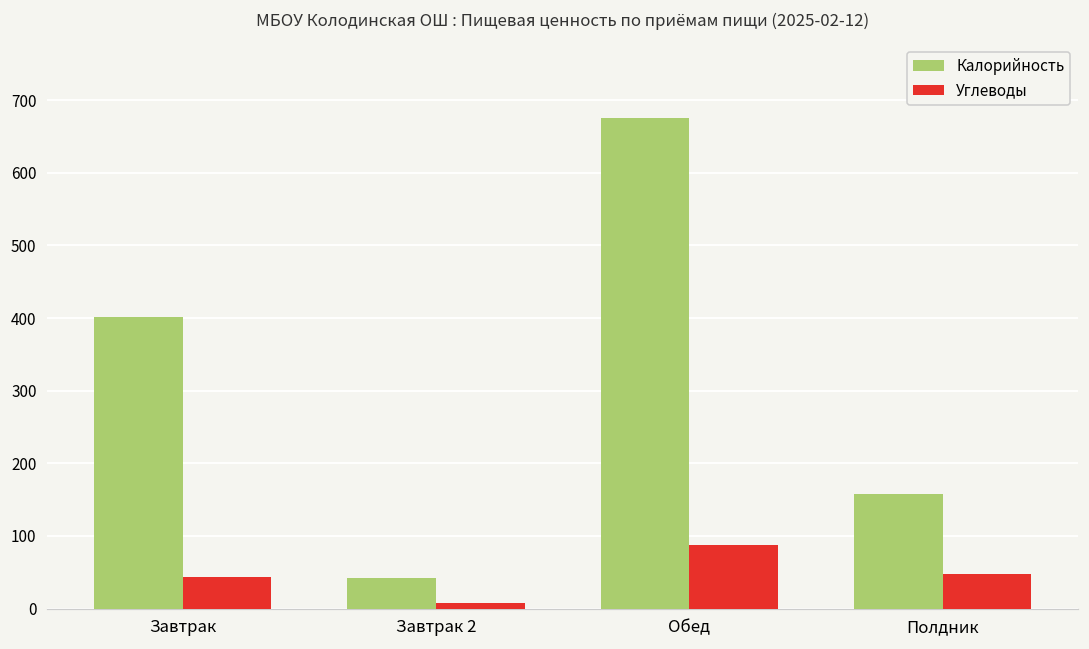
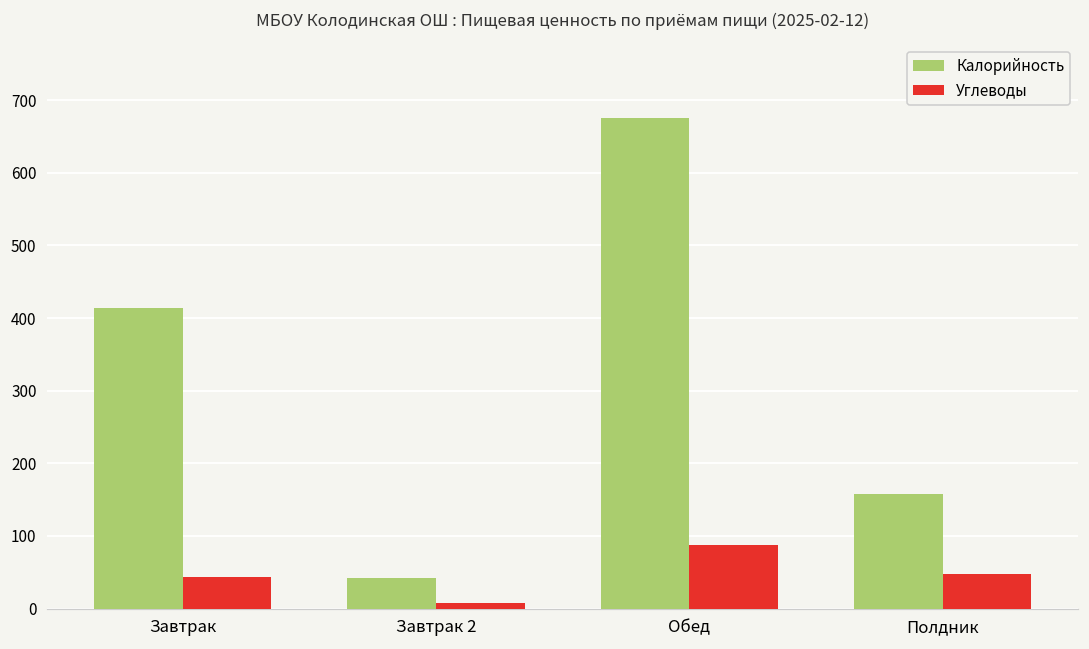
Калорийность, Завтрак: 400 -> 410
